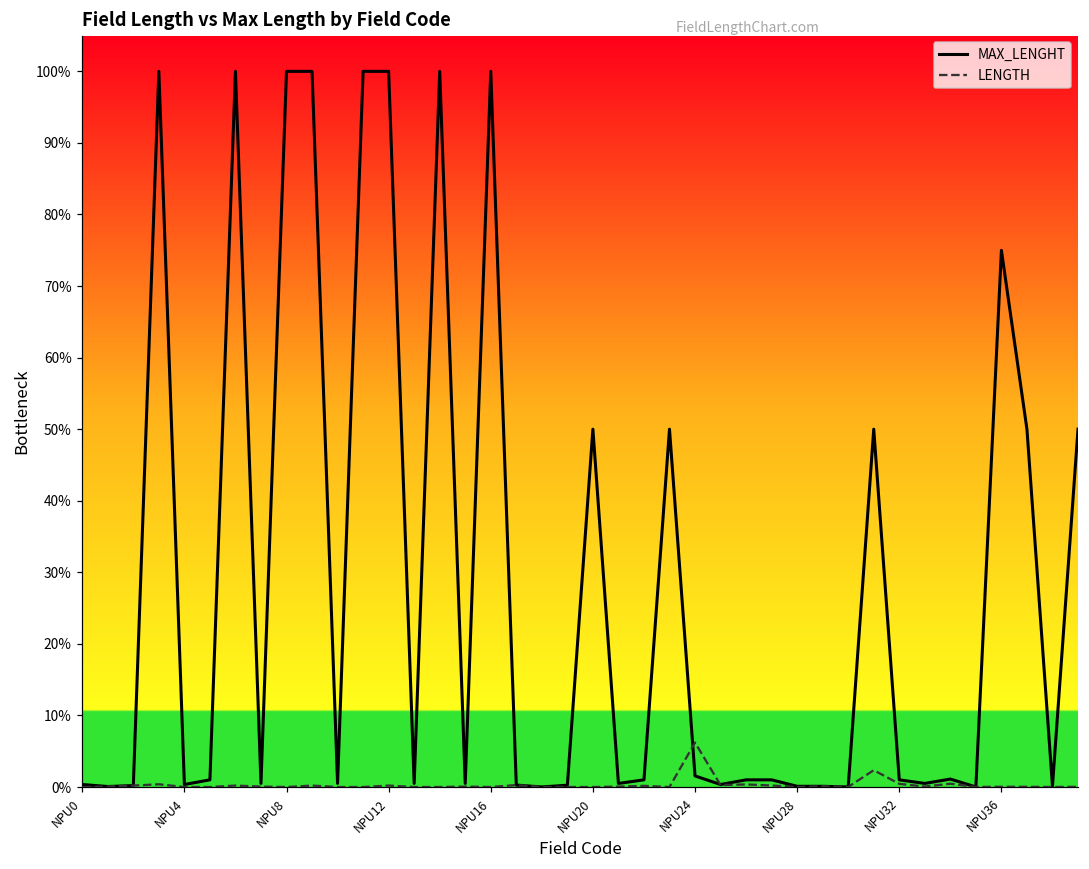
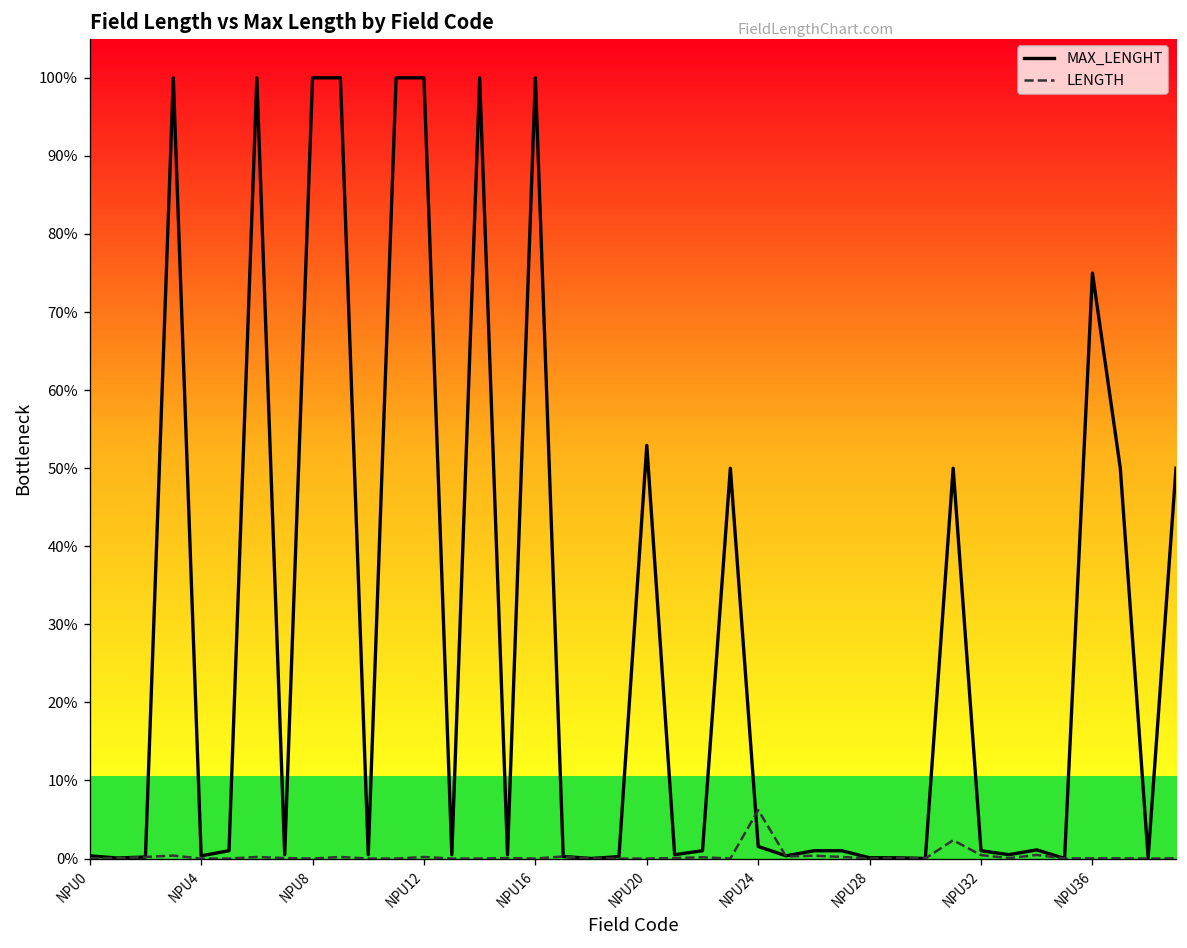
MAX_LENGHT, NPU20: 50% -> 53%
